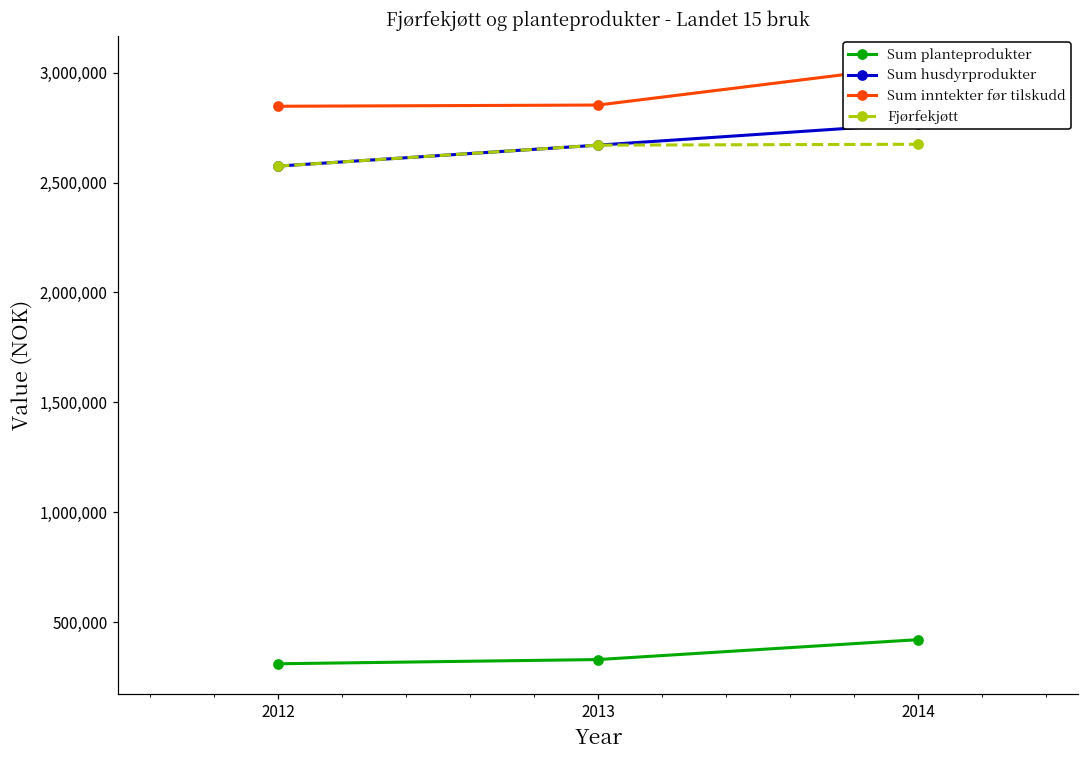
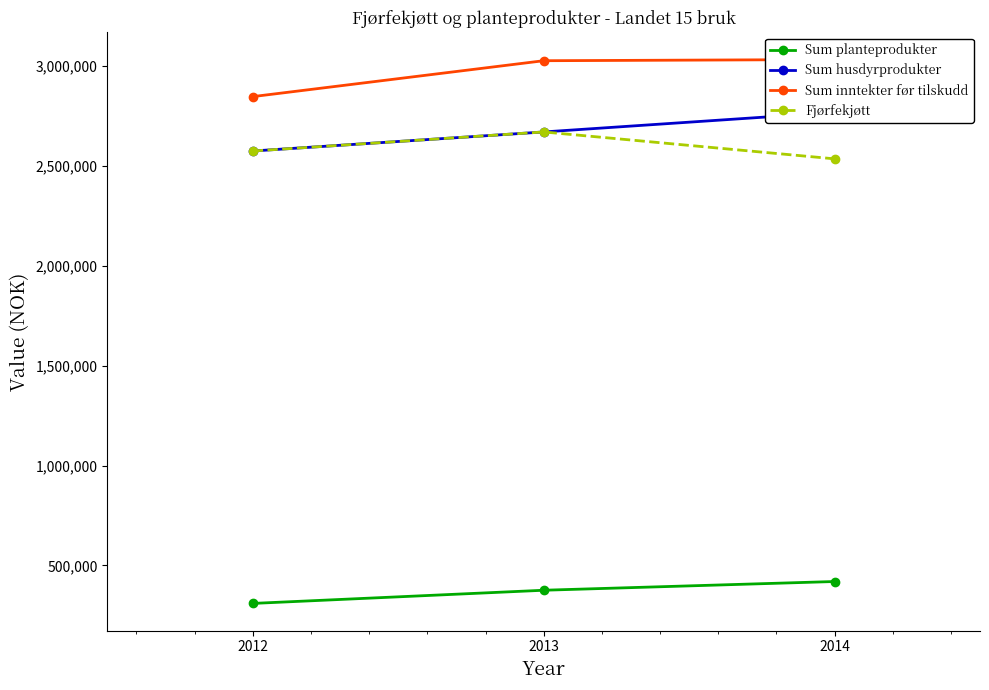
Sum planteprodukter, 2013: 330,000 -> 380,000
Sum inntekter før tilskudd, 2013: 2,850,000 -> 3,030,000
Fjørfekjøtt, 2014: 2,670,000 -> 2,540,000
